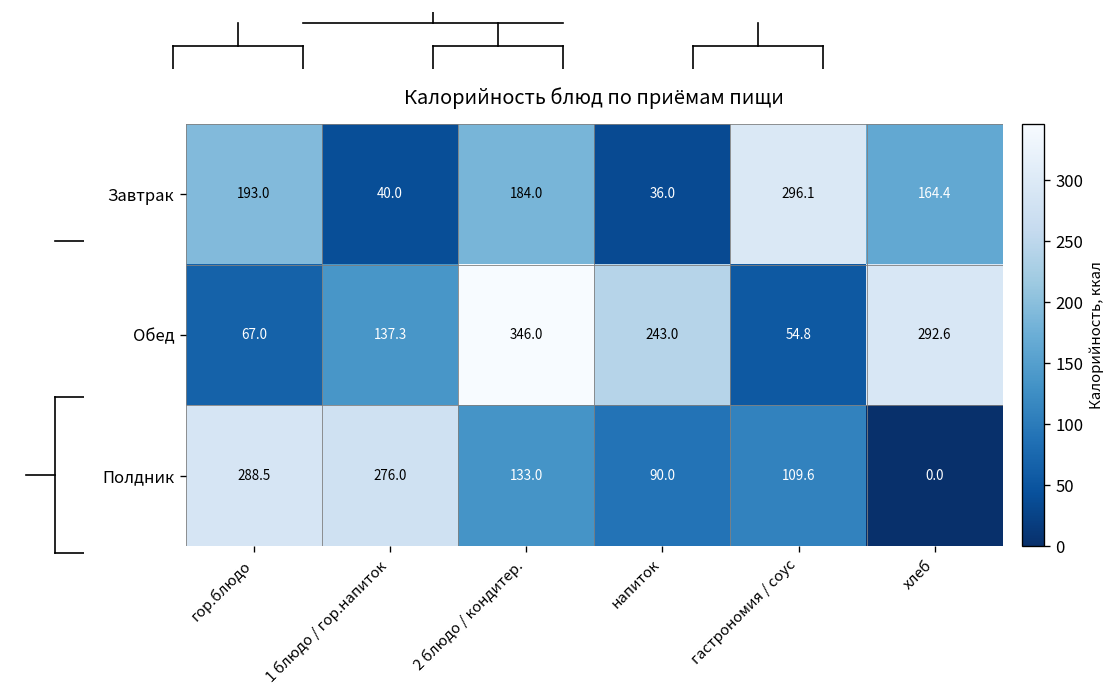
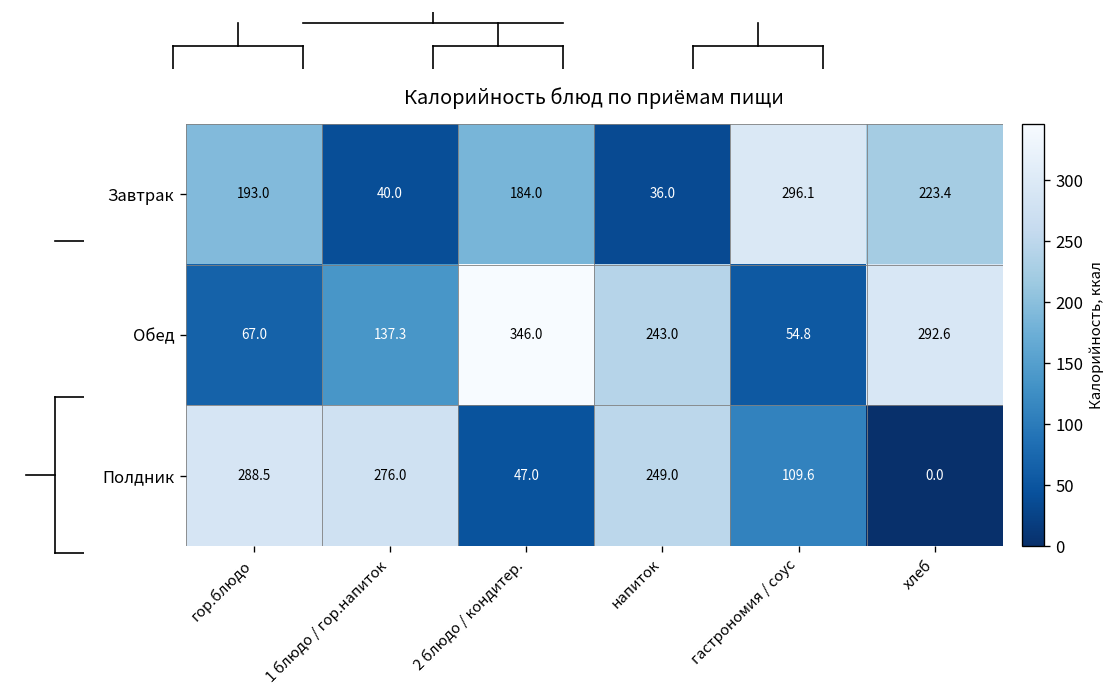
Калорийность блюд по приёмам пищи, Завтрак, хлеб: 164.4 -> 223.4
Калорийность блюд по приёмам пищи, Полдник, 2 блюдо / кондитер.: 133.0 -> 47.0
Калорийность блюд по приёмам пищи, Полдник, напиток: 90.0 -> 249.0
